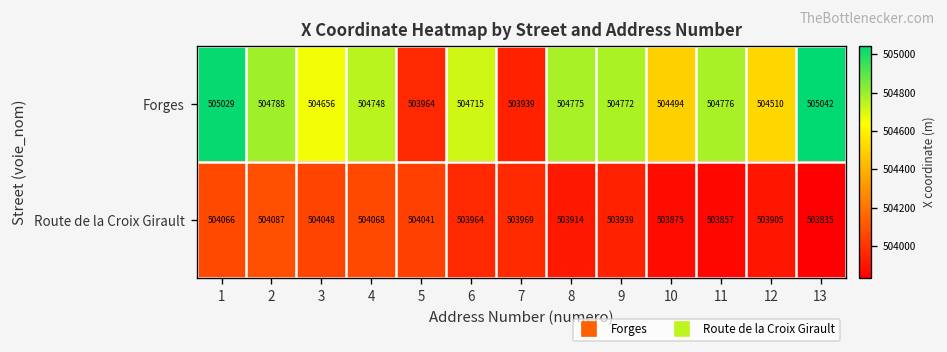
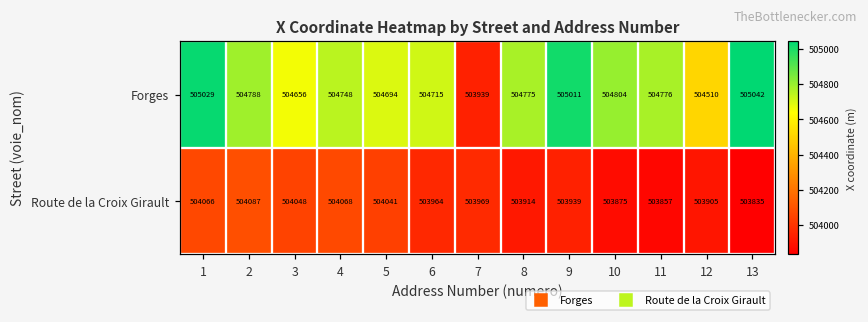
Forges, 5: 503964 -> 504694
Forges, 9: 504772 -> 505011
Forges, 10: 504494 -> 504804
